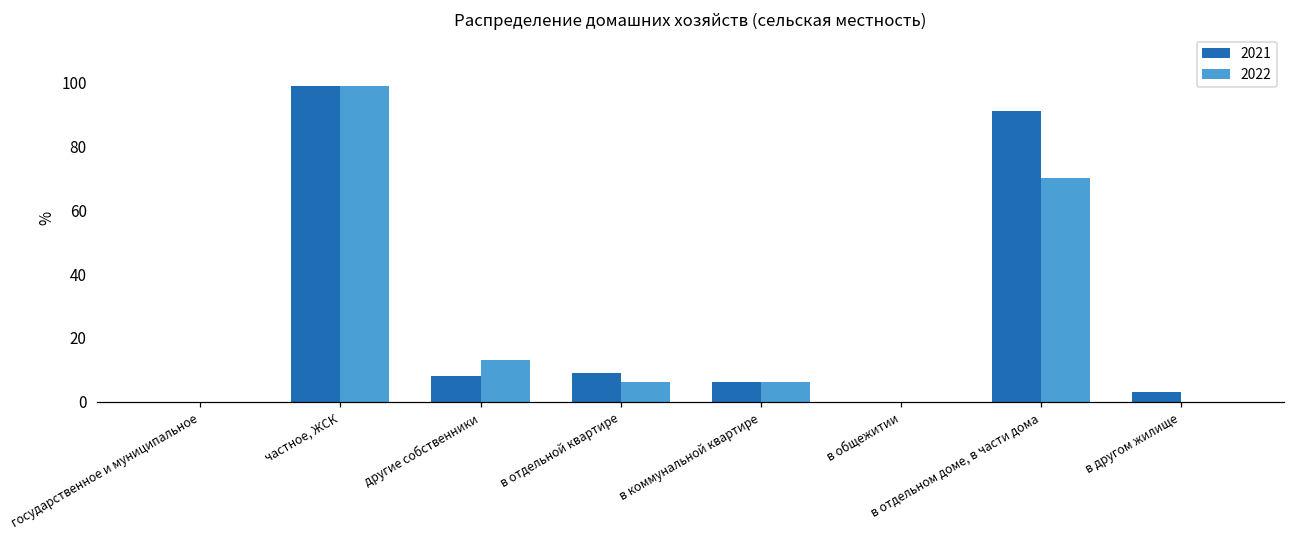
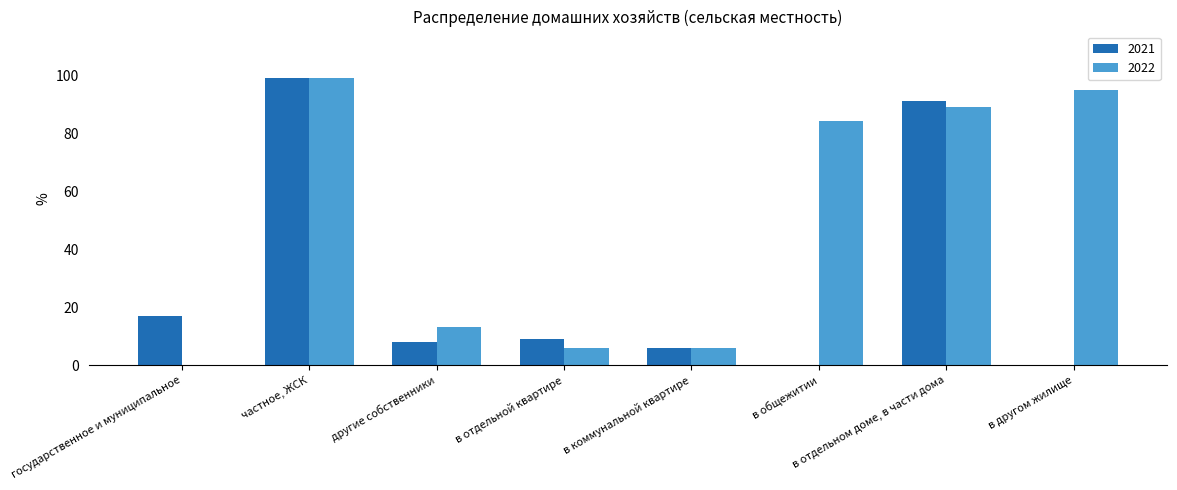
2021, государственное и муниципальное: 0 -> 17
2022, в общежитии: 0 -> 84
2022, в отдельном доме, в части дома: 70 -> 89
2021, в другом жилище: 3 -> 0
2022, в другом жилище: 0 -> 95
